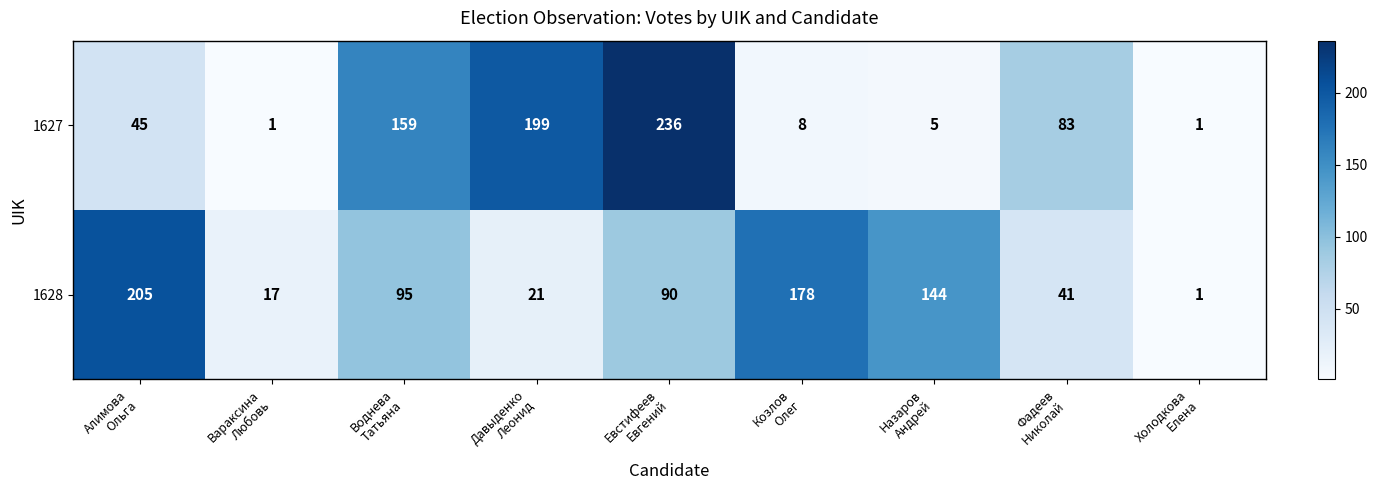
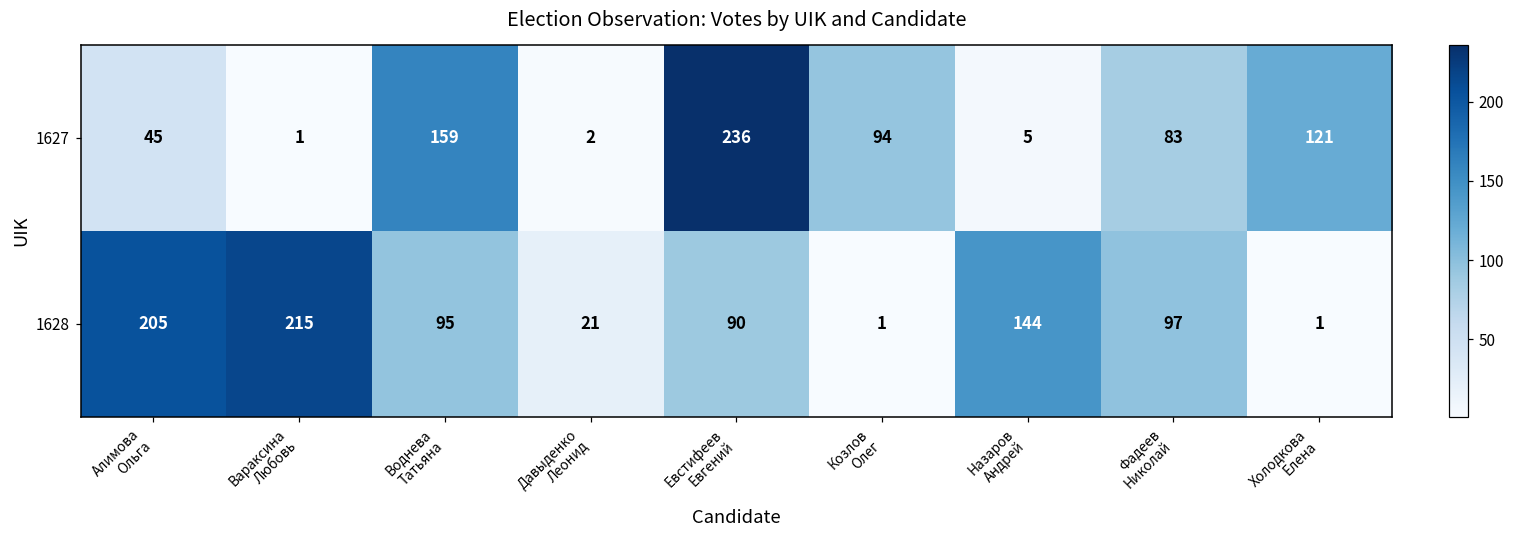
1627, Давыденко Леонид: 199 -> 2
1627, Козлов Олег: 8 -> 94
1627, Холодкова Елена: 1 -> 121
1628, Вараксина Любовь: 17 -> 215
1628, Козлов Олег: 178 -> 1
1628, Фадеев Николай: 41 -> 97
